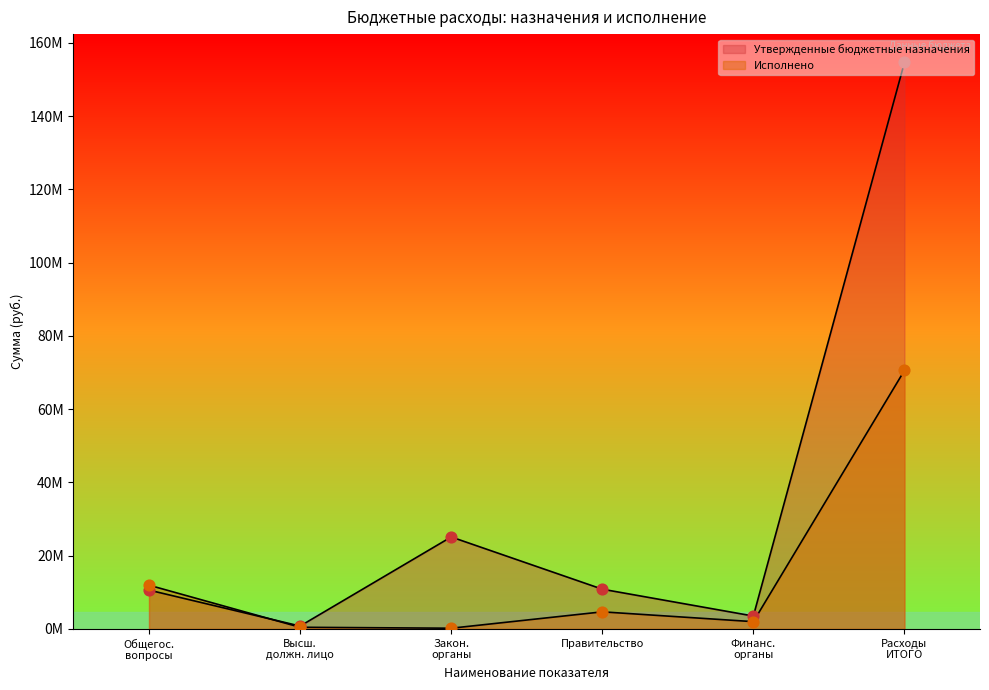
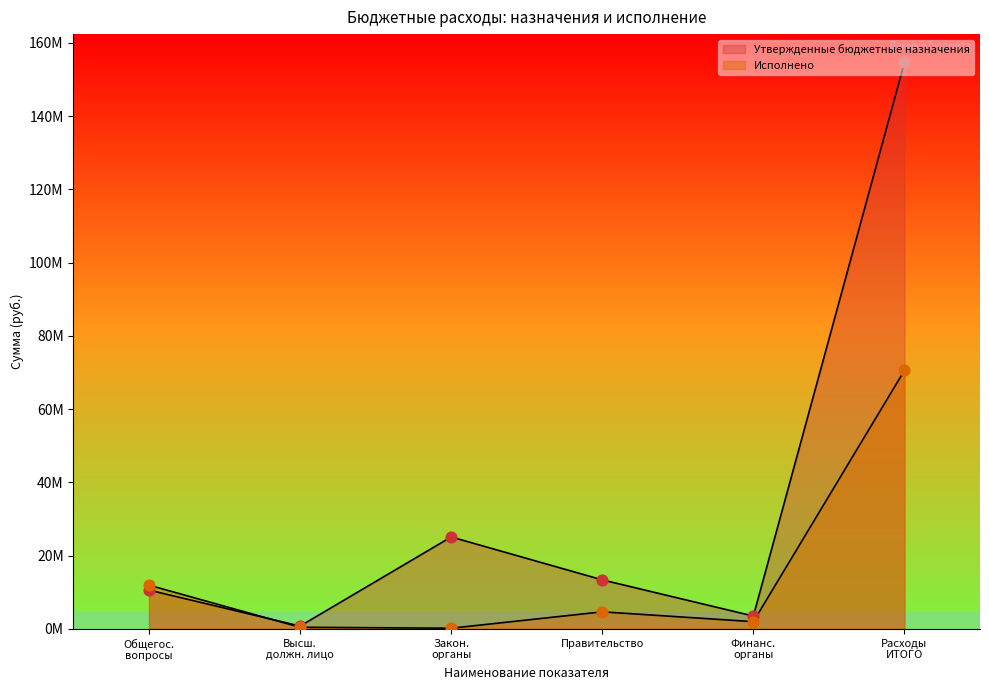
Утвержденные бюджетные назначения, Правительство: 11000000 -> 13000000
